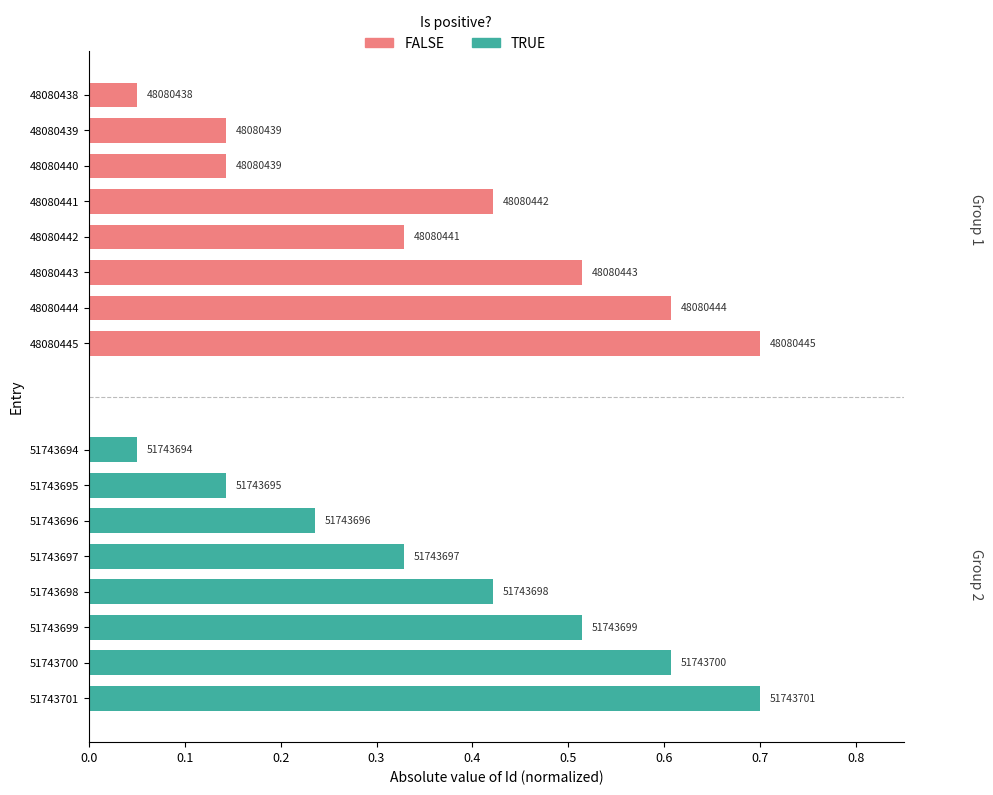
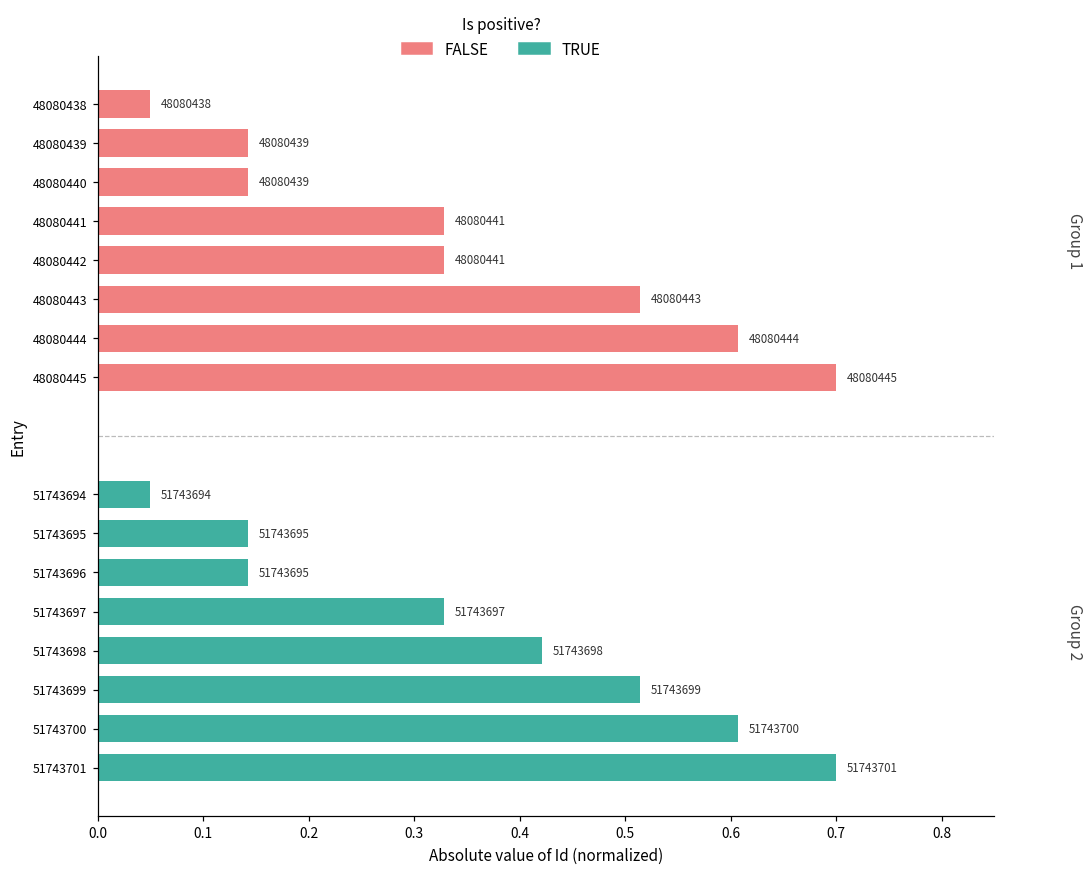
FALSE, 48080441: 48080442 -> 48080441
TRUE, 51743696: 51743696 -> 51743695
